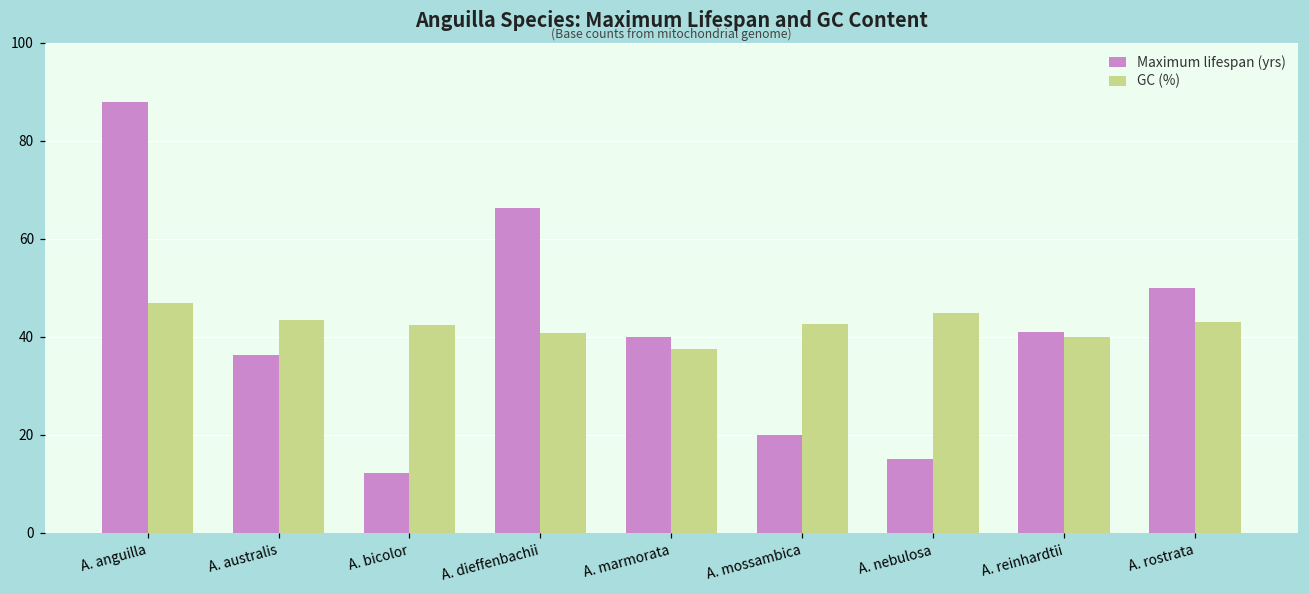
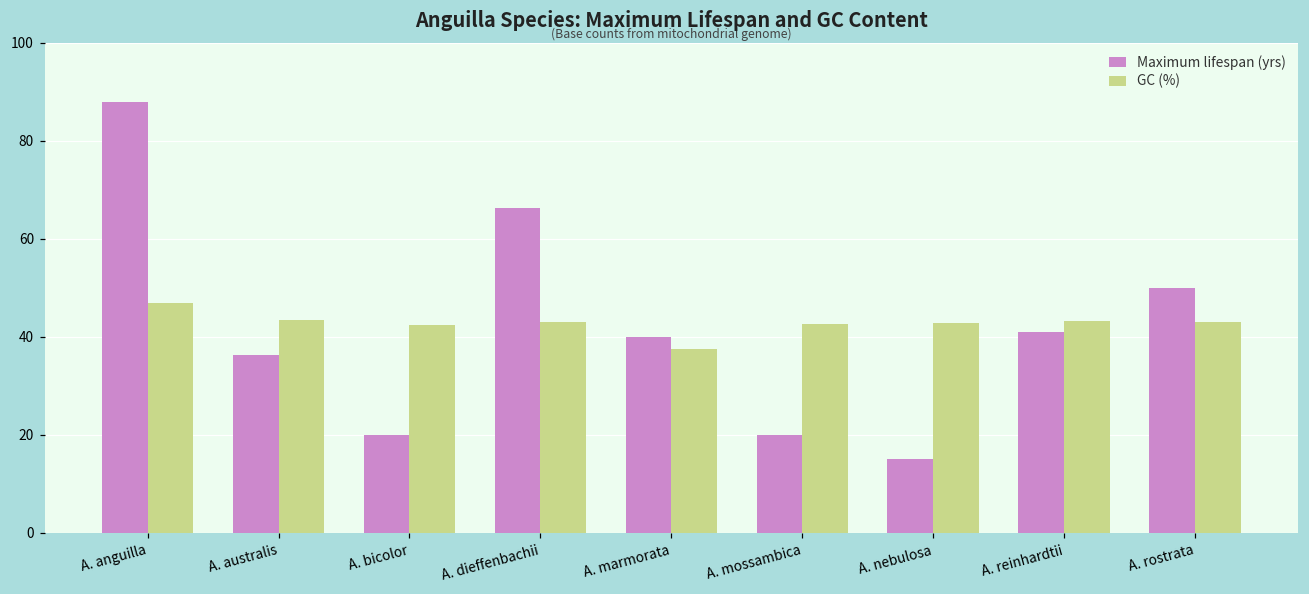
Maximum lifespan (yrs), A. bicolor: 12 -> 20
GC (%), A. dieffenbachii: 41 -> 43
GC (%), A. nebulosa: 45 -> 43
GC (%), A. reinhardtii: 40 -> 43
